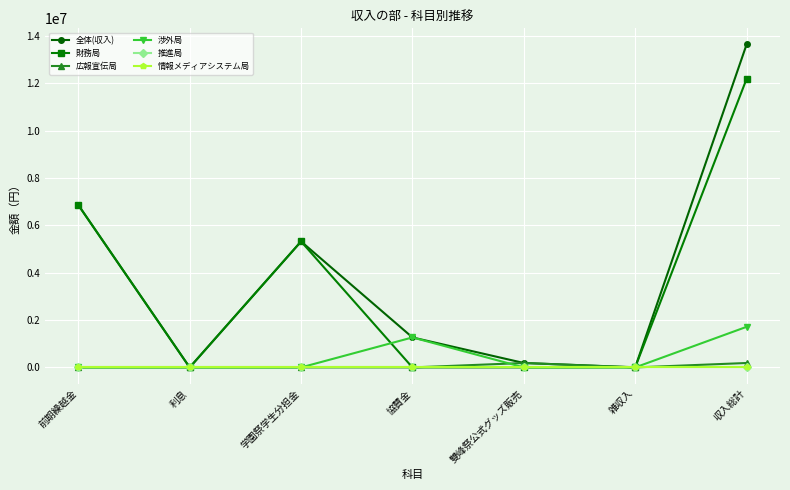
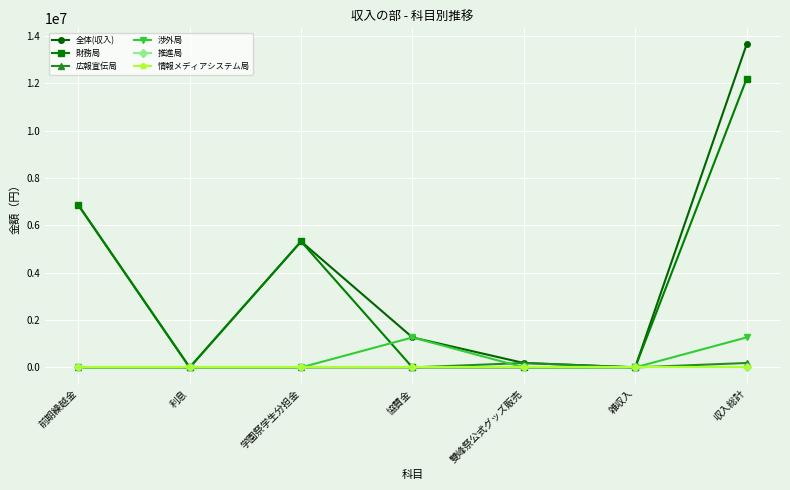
渉外局, 収入総計: 1700000 -> 1300000
